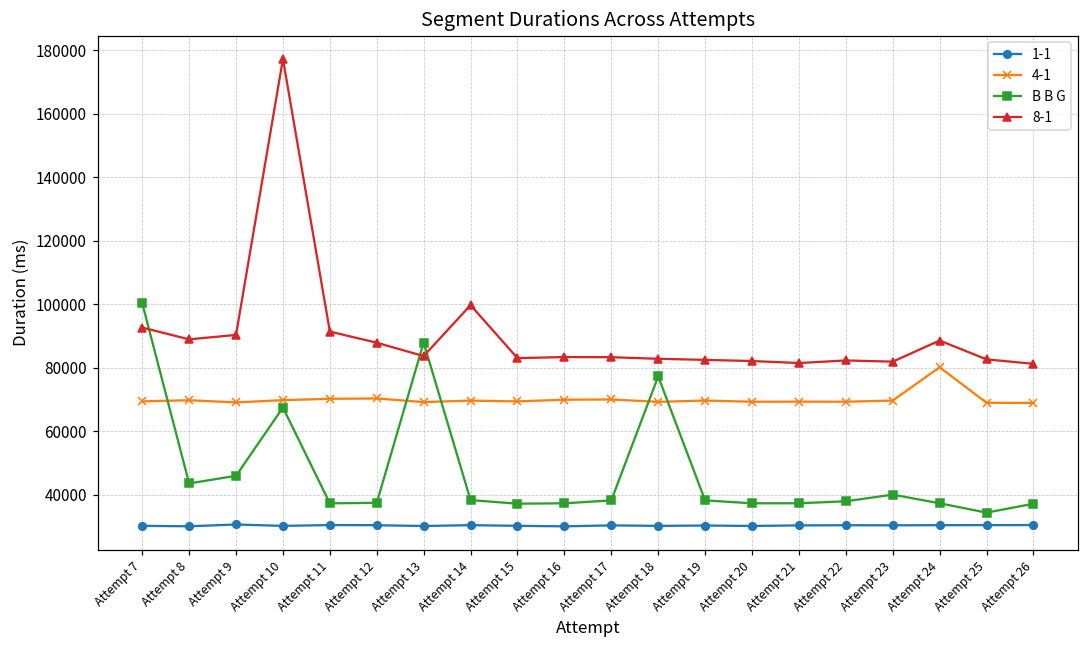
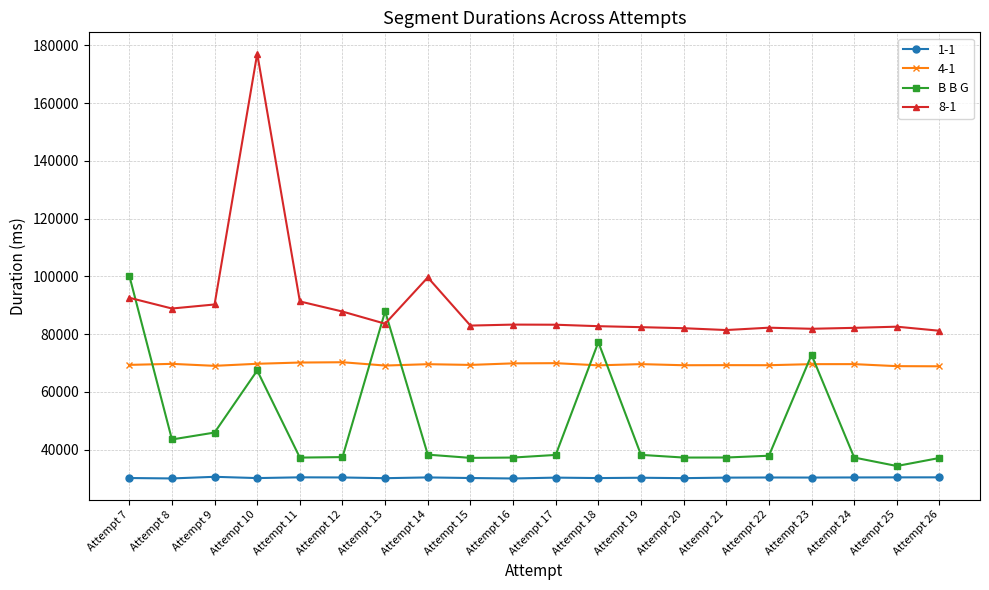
B B G, Attempt 23: 40000 -> 73000
4-1, Attempt 24: 80000 -> 70000
8-1, Attempt 24: 88000 -> 82000
